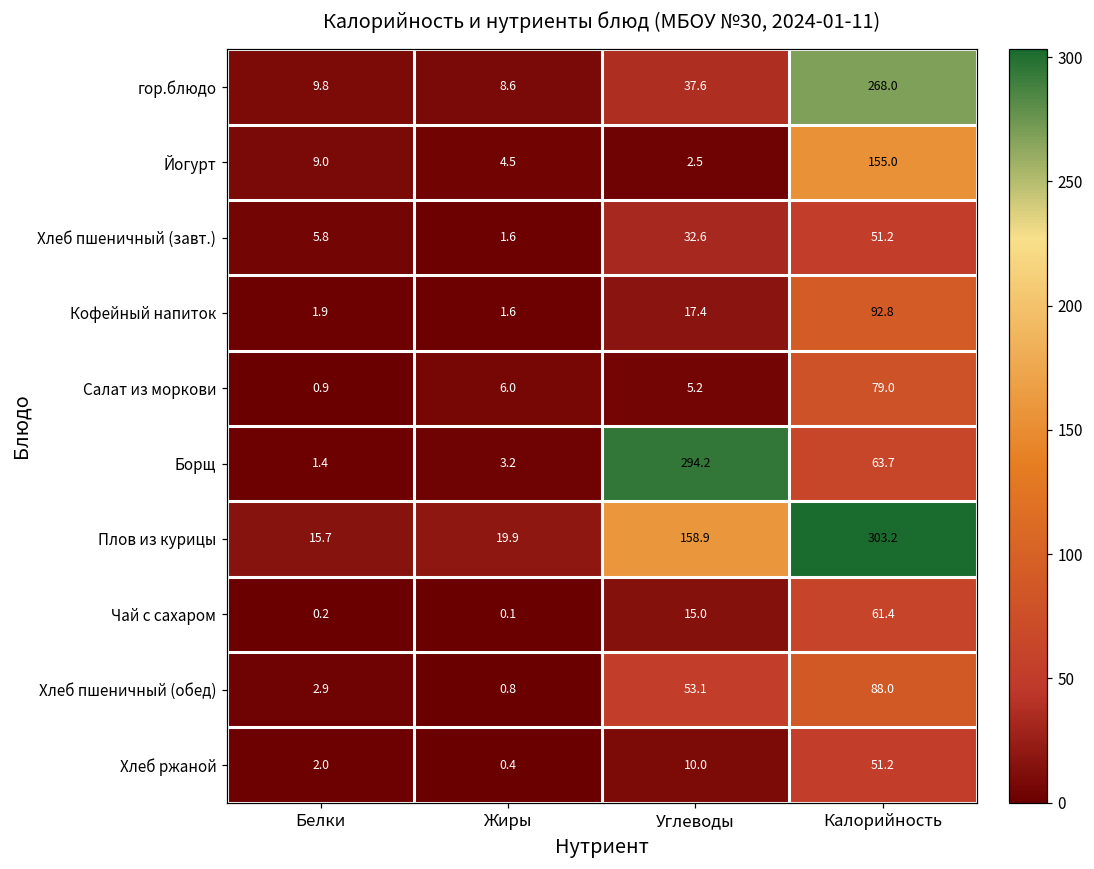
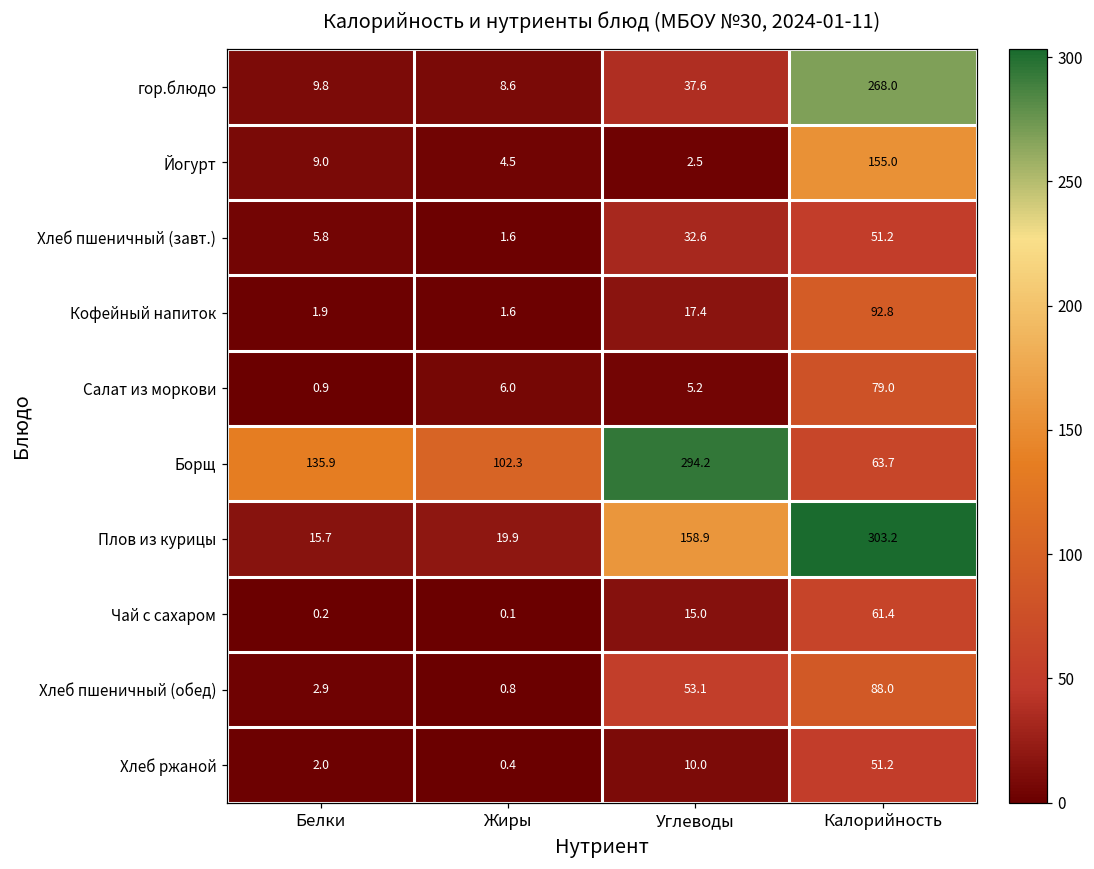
Борщ, Белки: 1.4 -> 135.9
Борщ, Жиры: 3.2 -> 102.3
